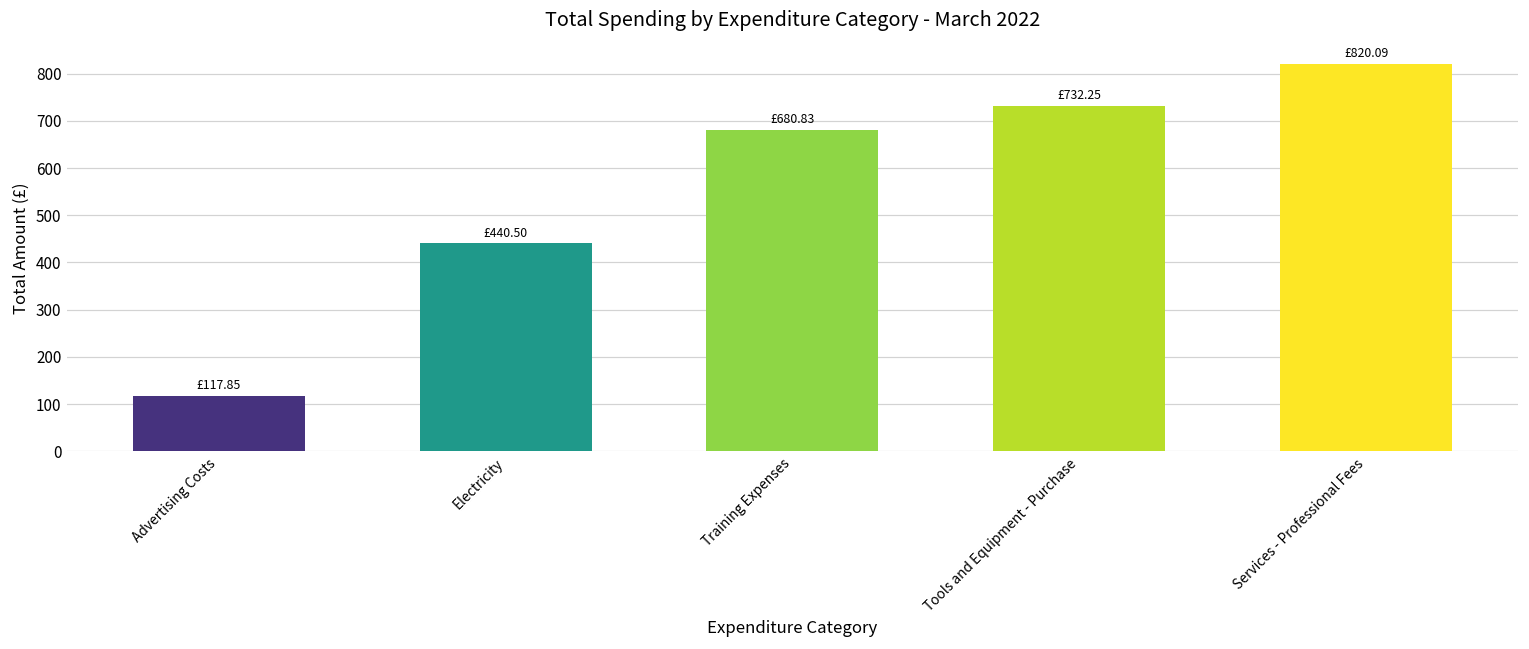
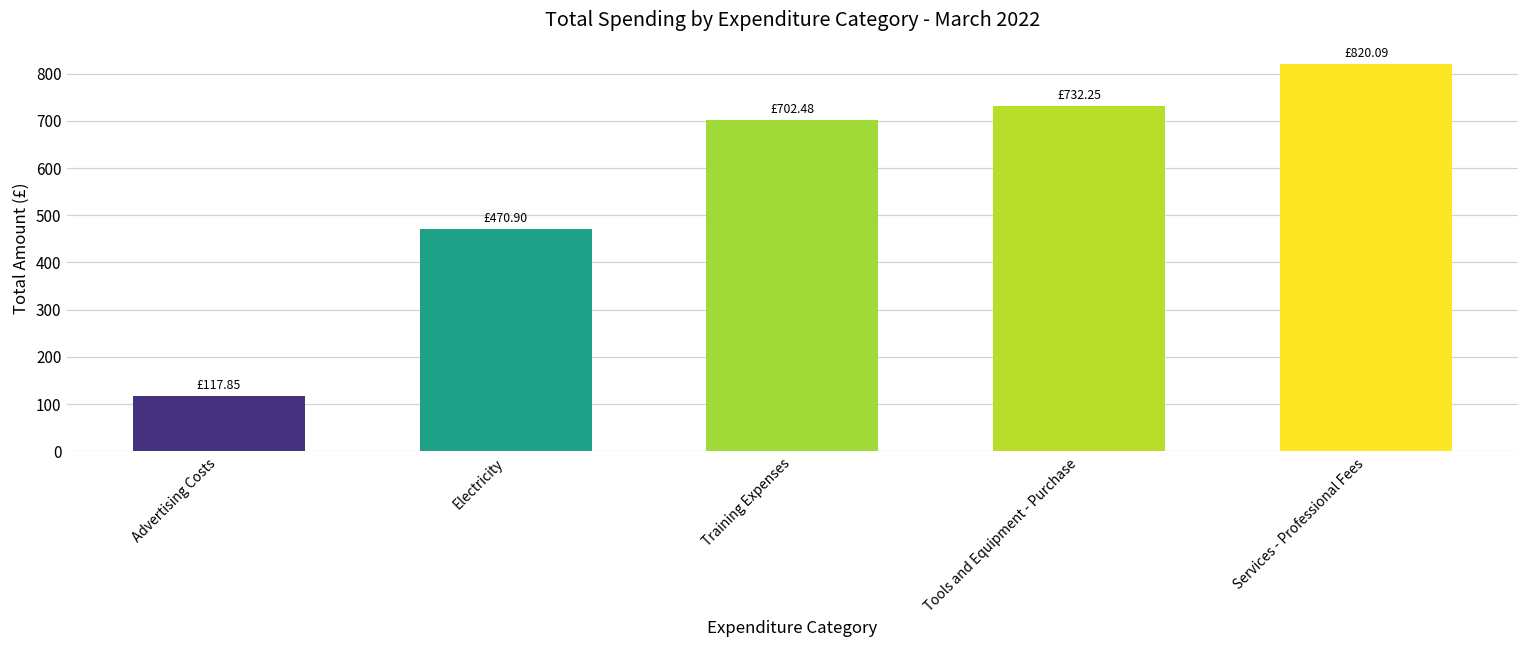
Electricity: £440.50 -> £470.90
Training Expenses: £680.83 -> £702.48
